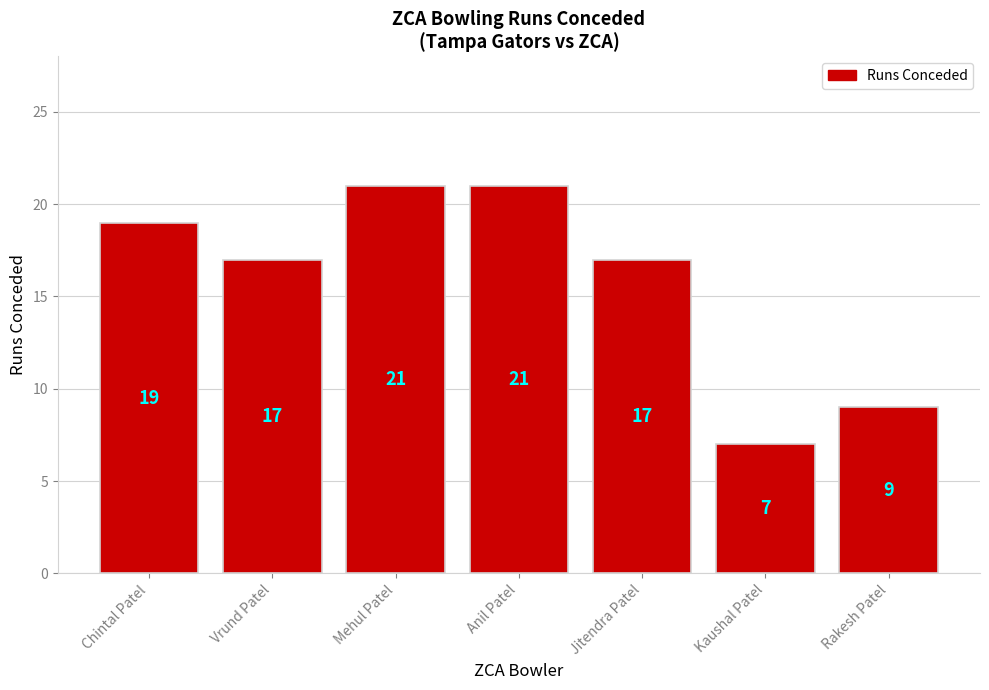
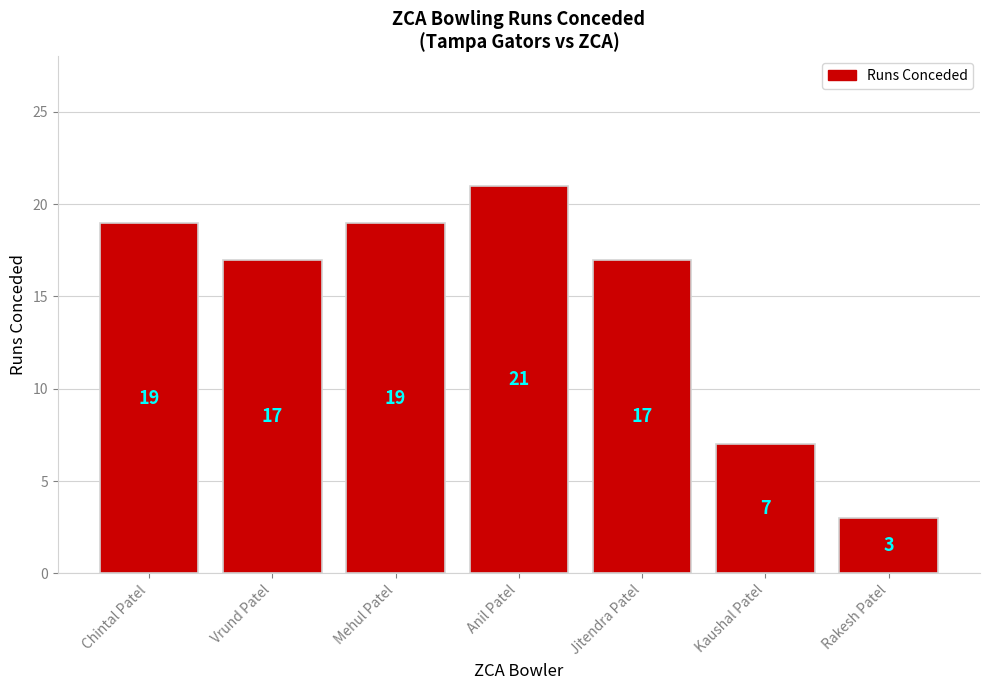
Mehul Patel: 21 -> 19
Rakesh Patel: 9 -> 3
